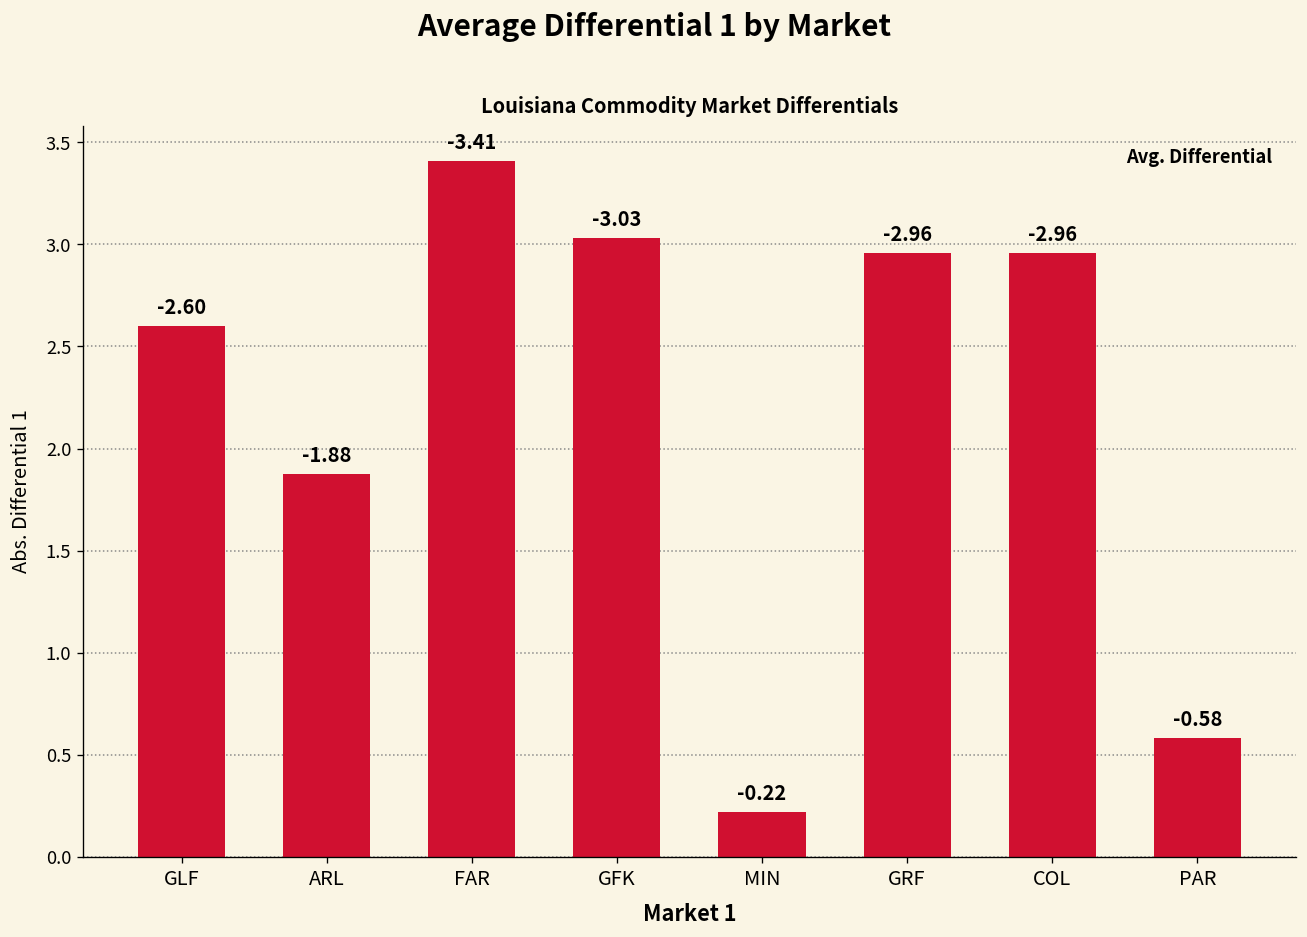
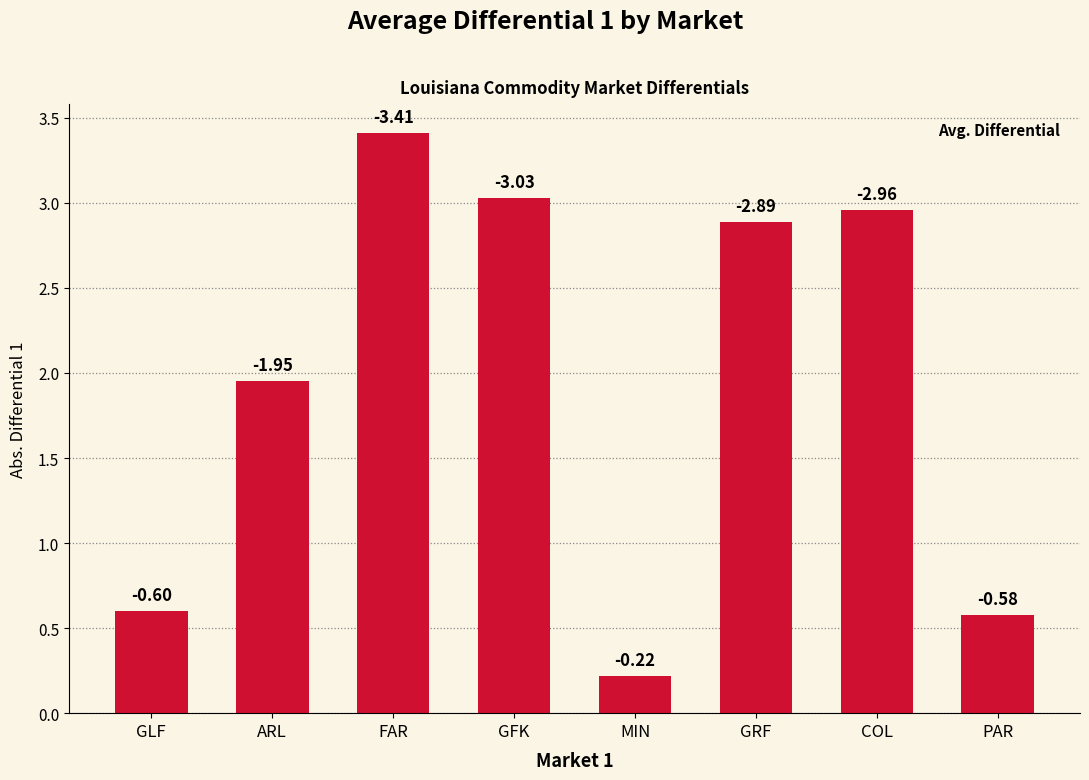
GLF: -2.60 -> -0.60
ARL: -1.88 -> -1.95
GRF: -2.96 -> -2.89
